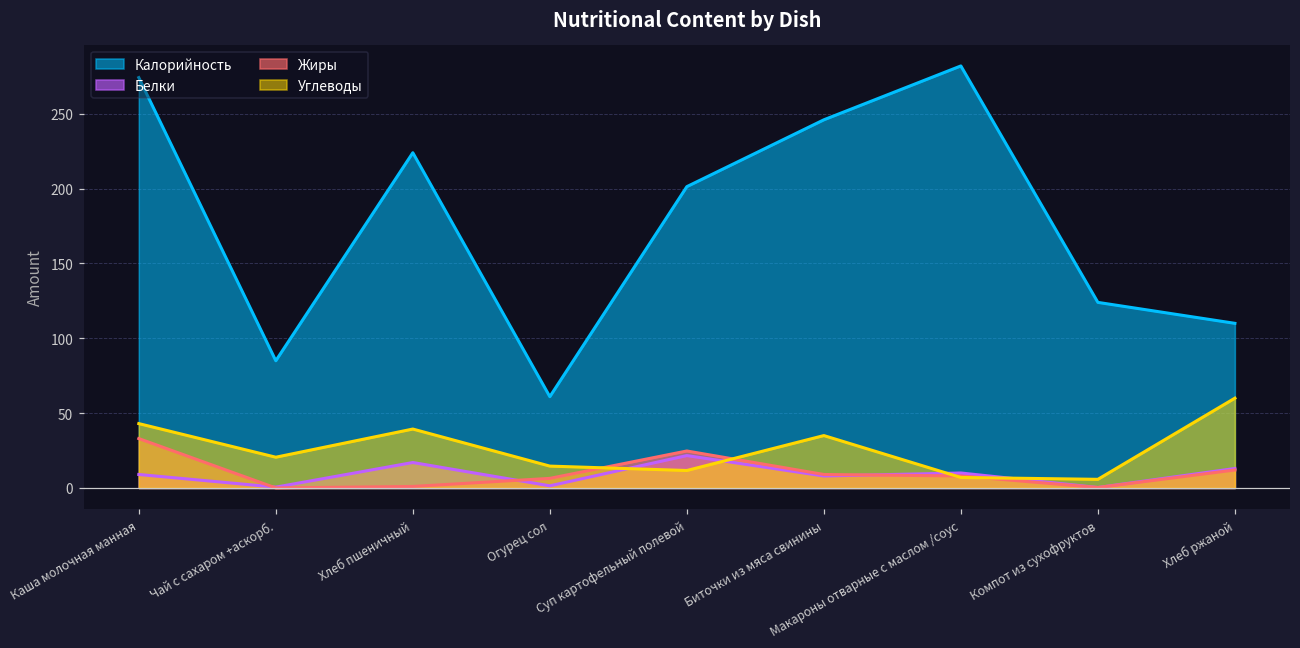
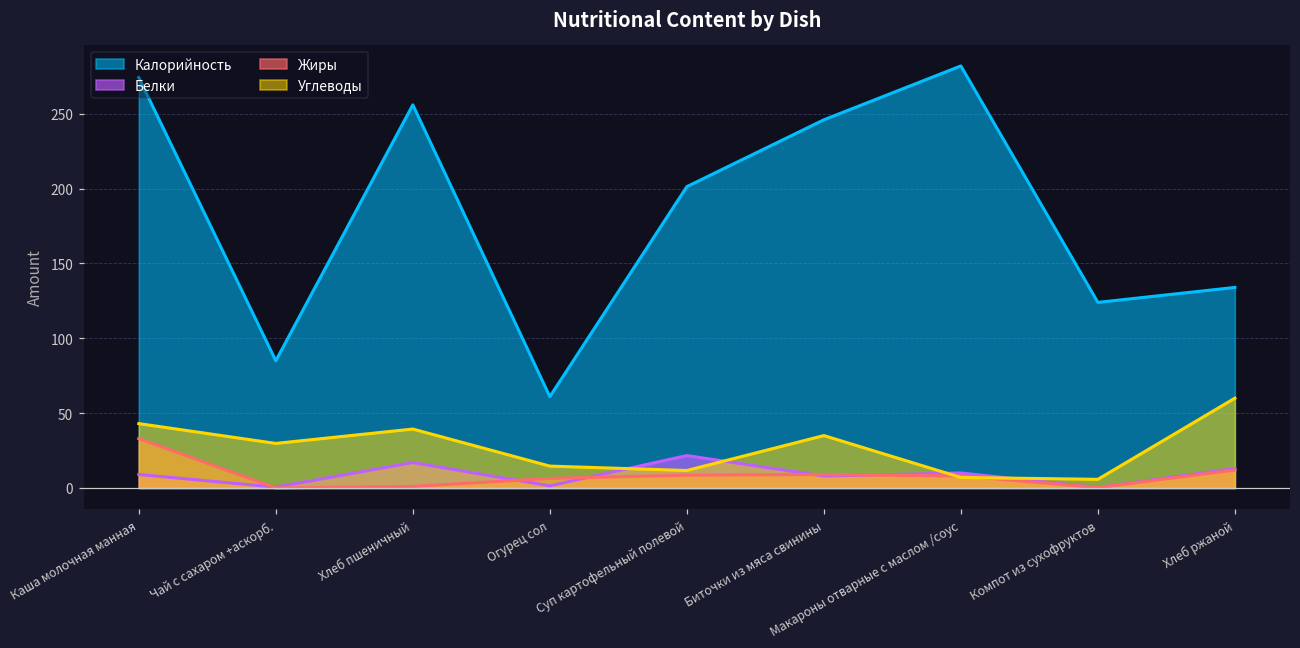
Углеводы, Чай с сахаром +аскорб.: 21 -> 30
Калорийность, Хлеб пшеничный: 224 -> 256
Жиры, Суп картофельный полевой: 25 -> 9
Калорийность, Хлеб ржаной: 110 -> 134
